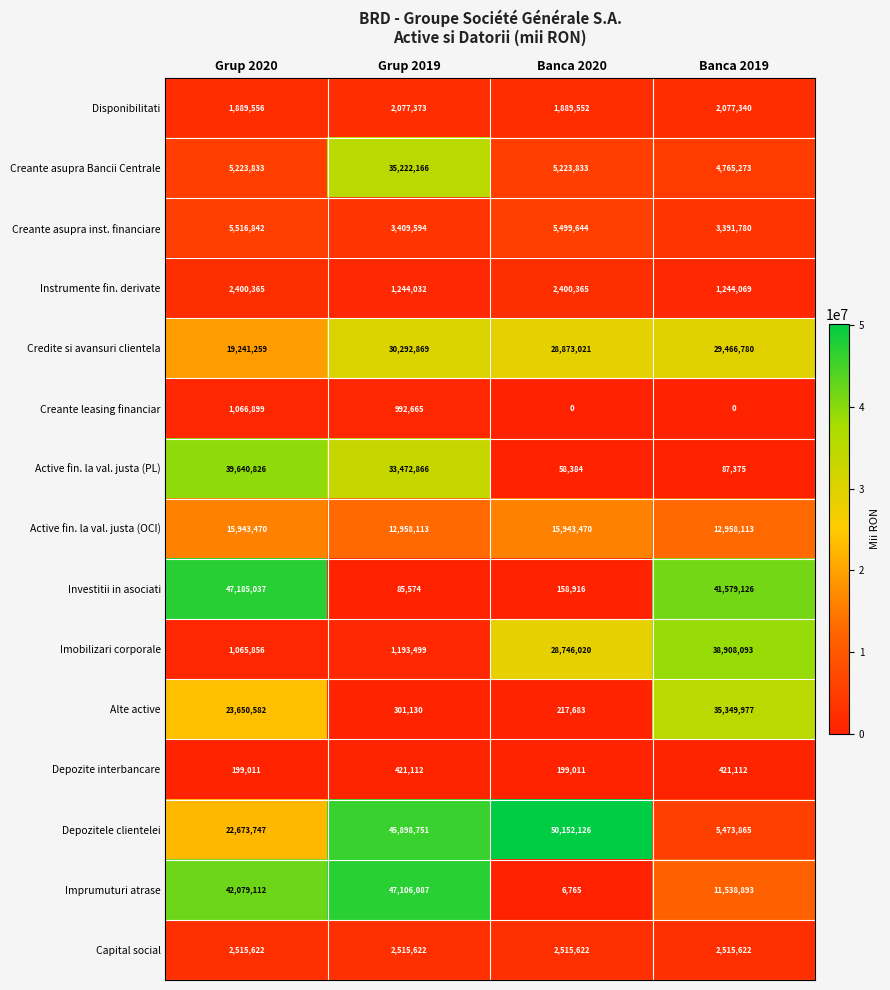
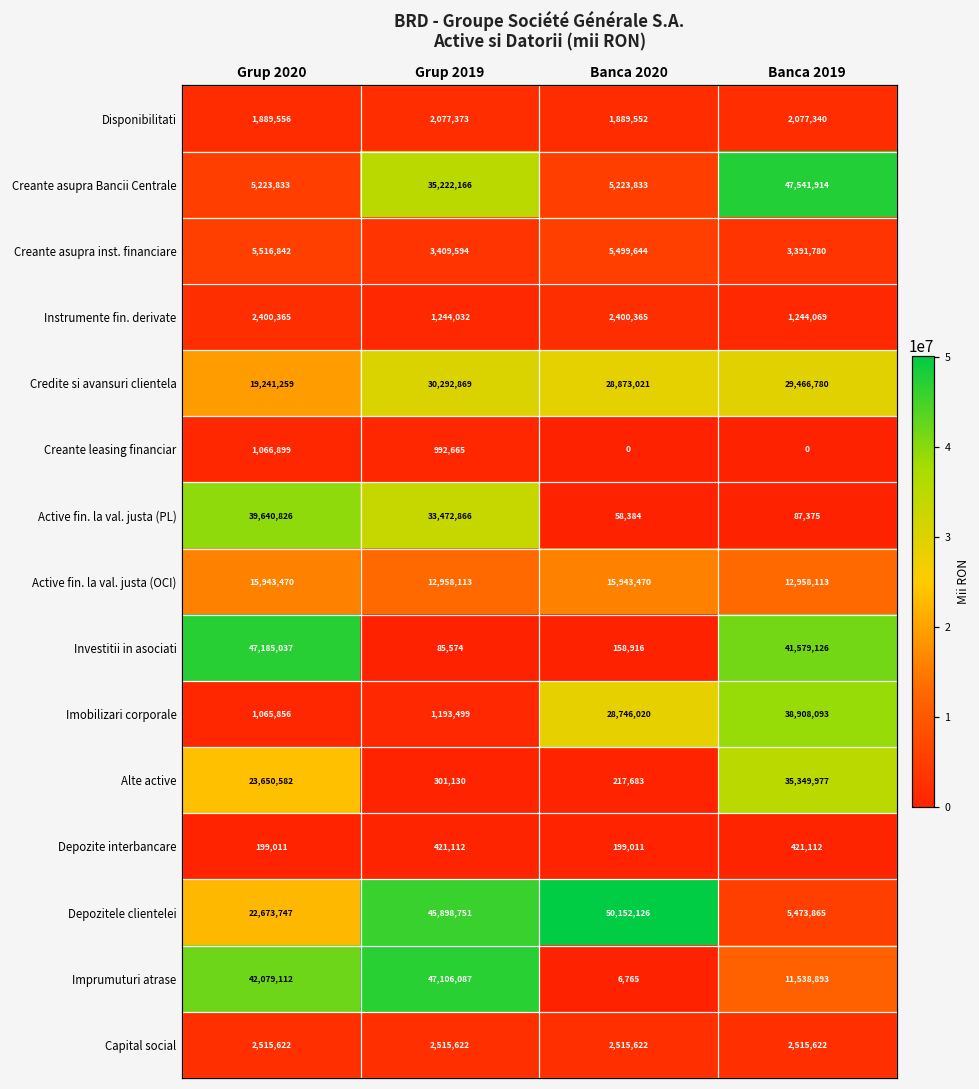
Creante asupra Bancii Centrale, Banca 2019: 4,765,273 -> 47,541,914
